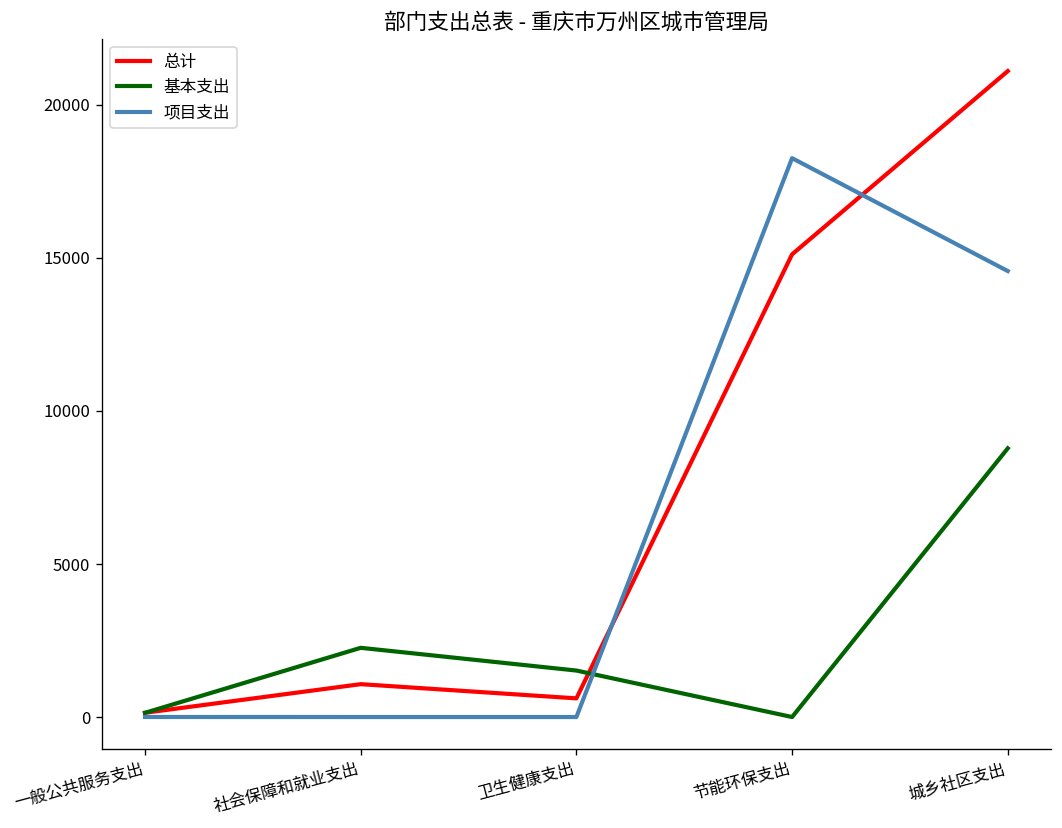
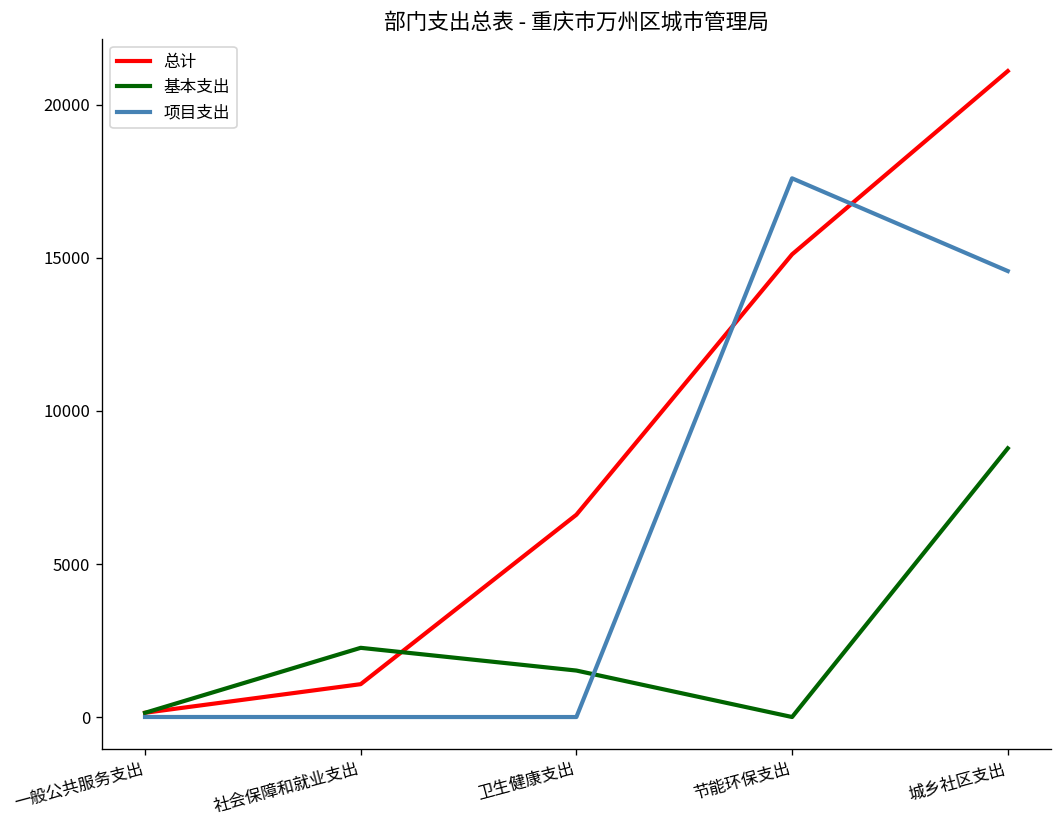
总计, 卫生健康支出: 600 -> 6600
项目支出, 节能环保支出: 18300 -> 17600
